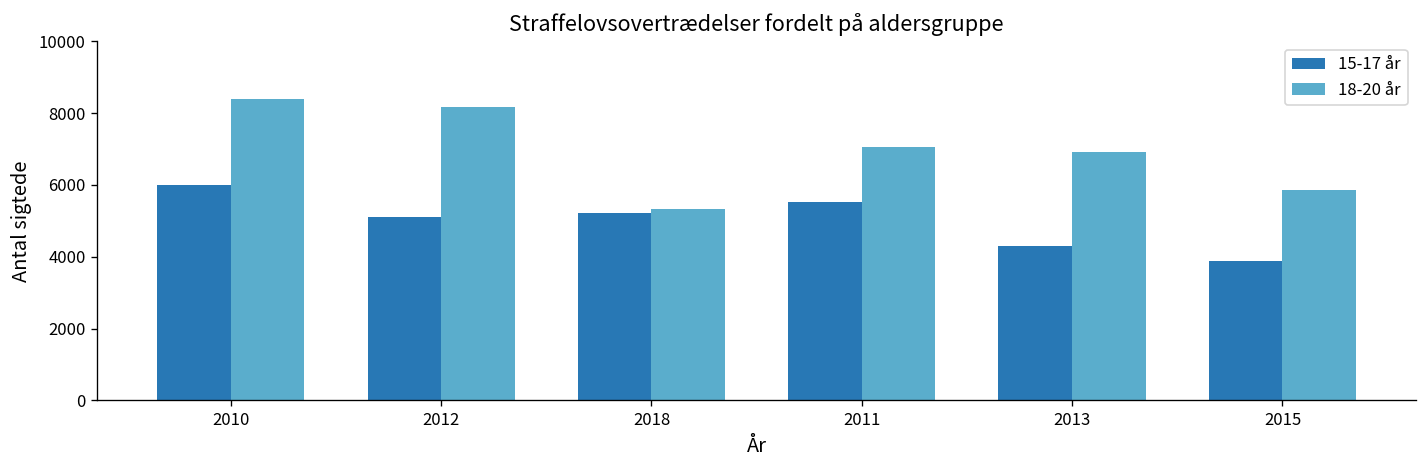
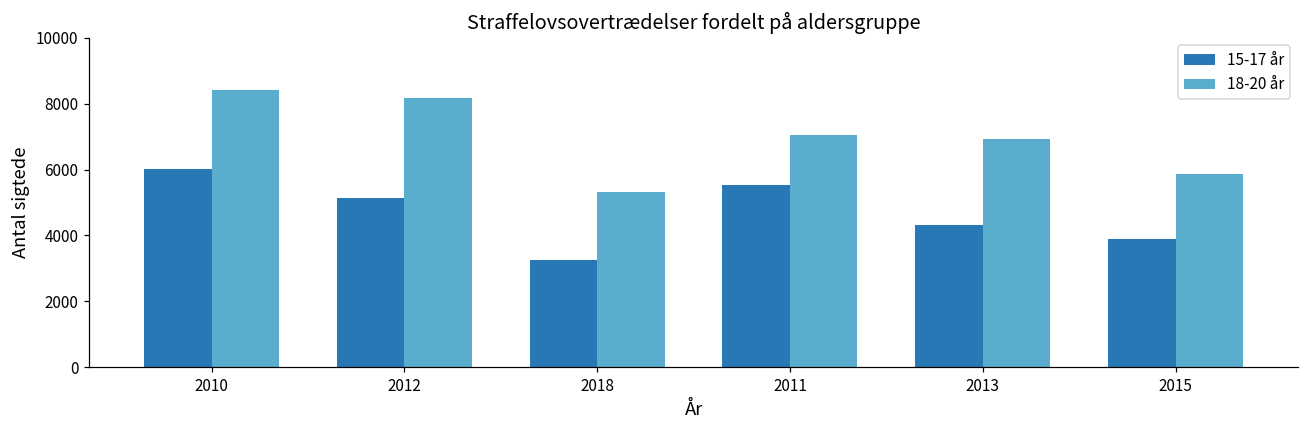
15-17 år, 2018: 5200 -> 3200
